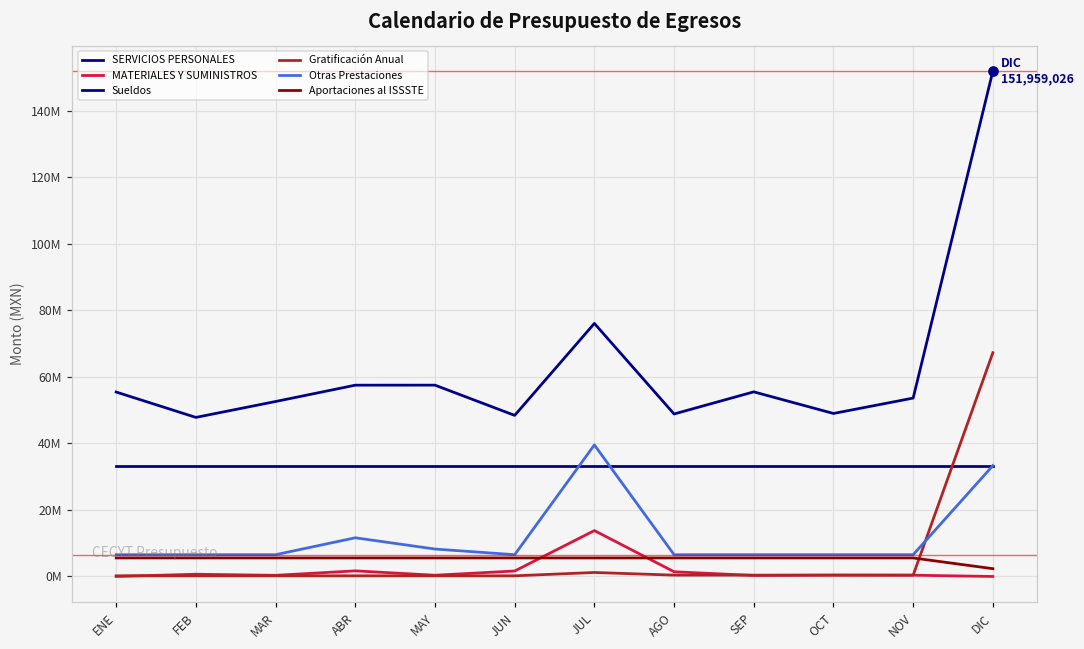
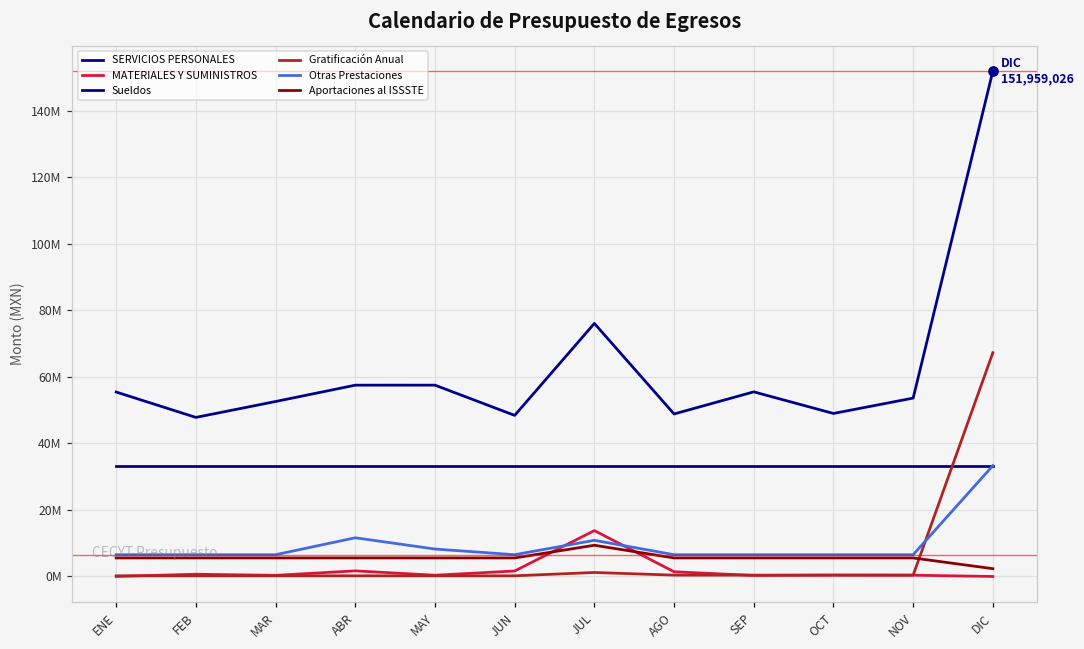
Otras Prestaciones, JUL: 40000000 -> 11000000
Aportaciones al ISSSTE, JUL: 6000000 -> 9000000
